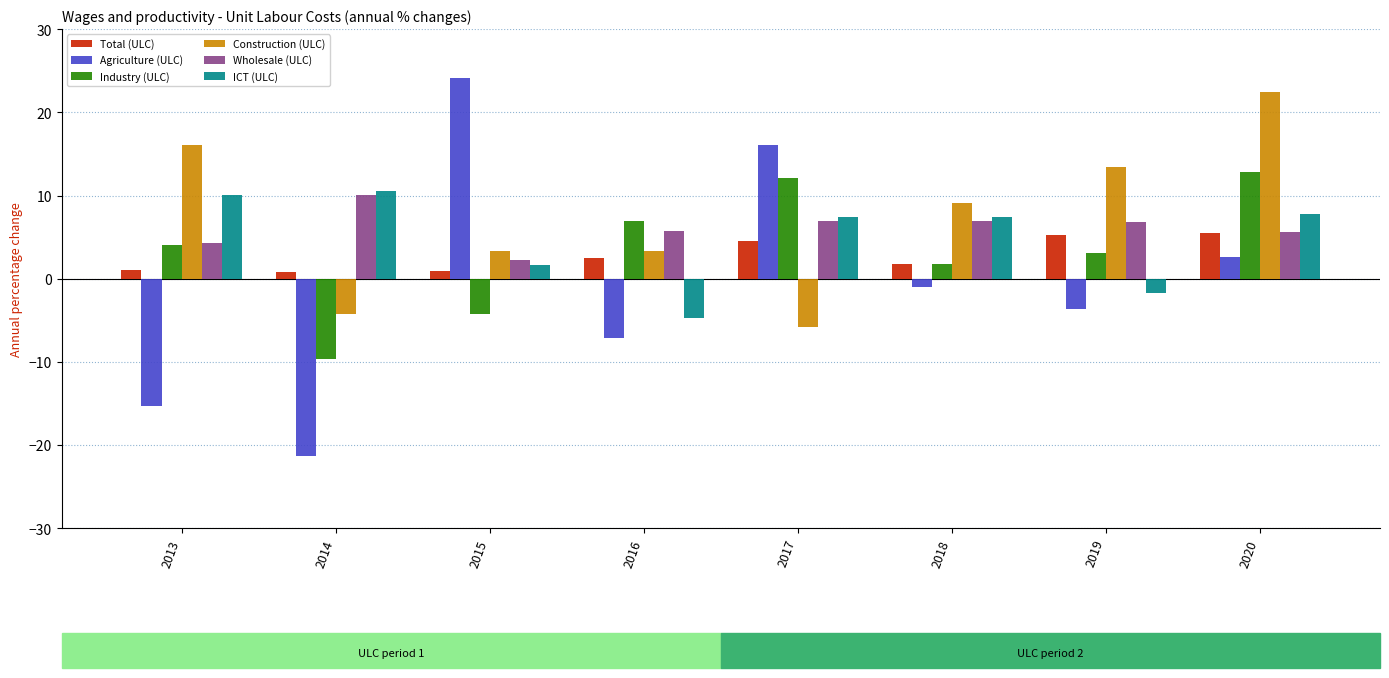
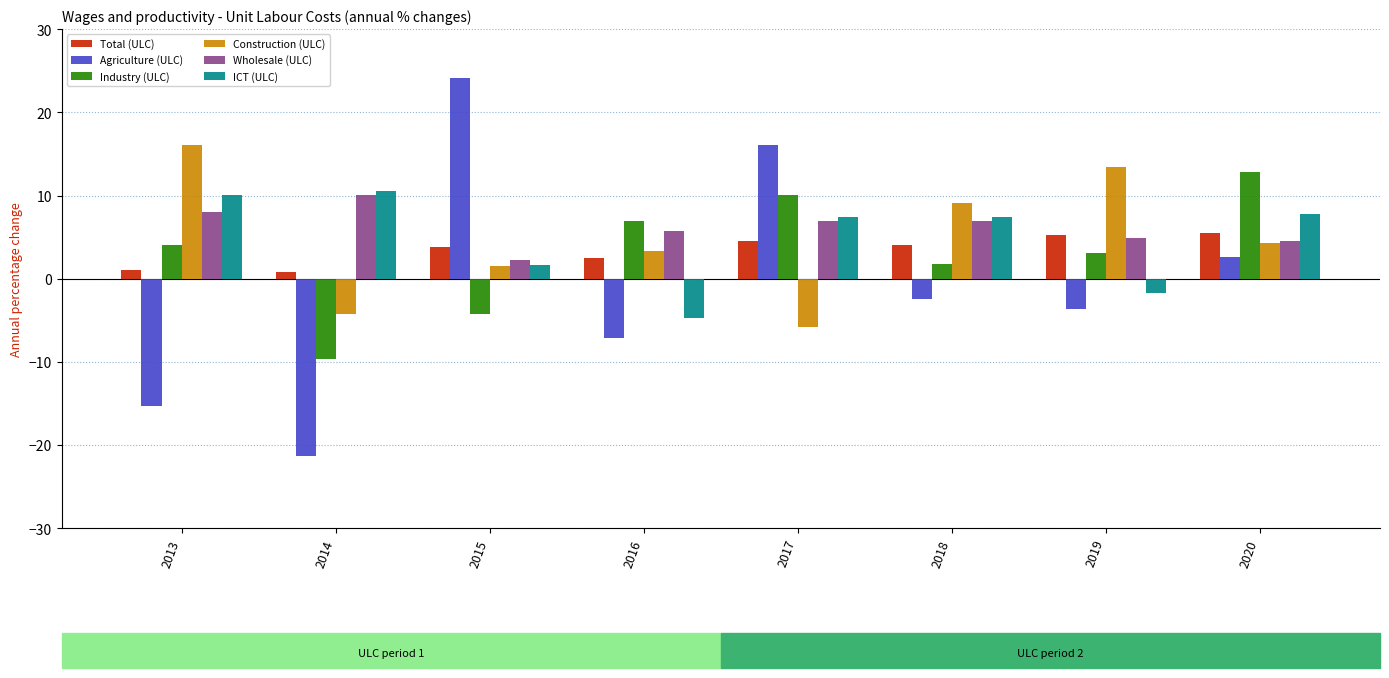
Wholesale (ULC), 2013: 4 -> 8
Total (ULC), 2015: 1 -> 4
Construction (ULC), 2015: 3 -> 2
Industry (ULC), 2017: 12 -> 10
Total (ULC), 2018: 2 -> 4
Agriculture (ULC), 2018: -1 -> -2
Wholesale (ULC), 2019: 7 -> 5
Construction (ULC), 2020: 22 -> 4
Wholesale (ULC), 2020: 6 -> 5
